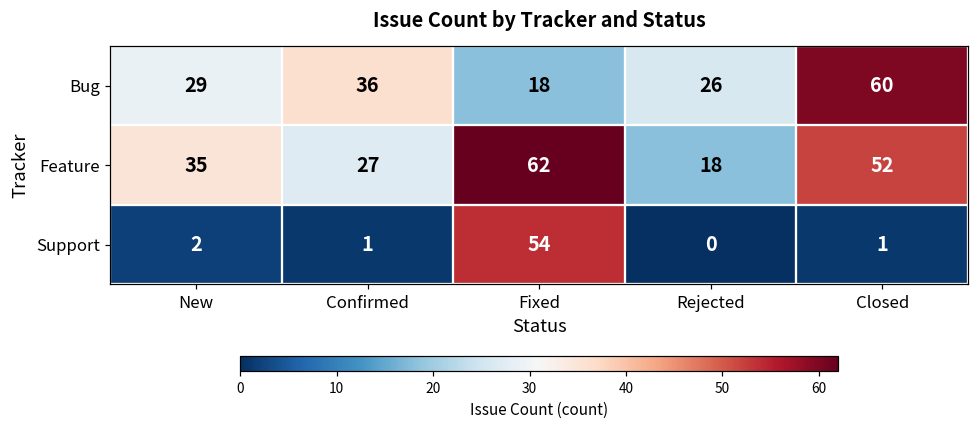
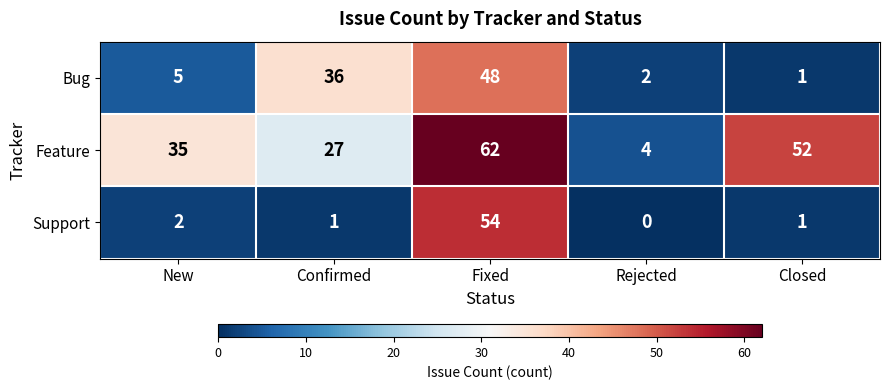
Bug, New: 29 -> 5
Bug, Fixed: 18 -> 48
Bug, Rejected: 26 -> 2
Bug, Closed: 60 -> 1
Feature, Rejected: 18 -> 4
